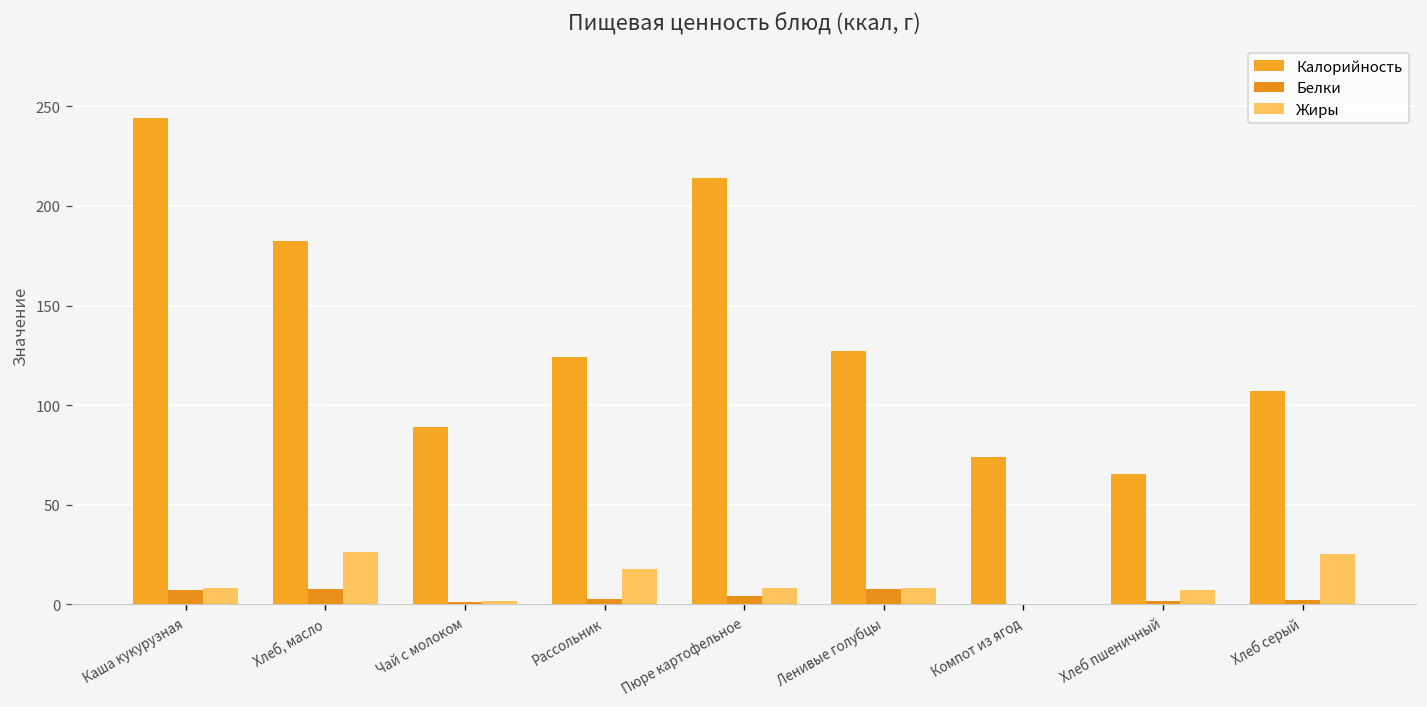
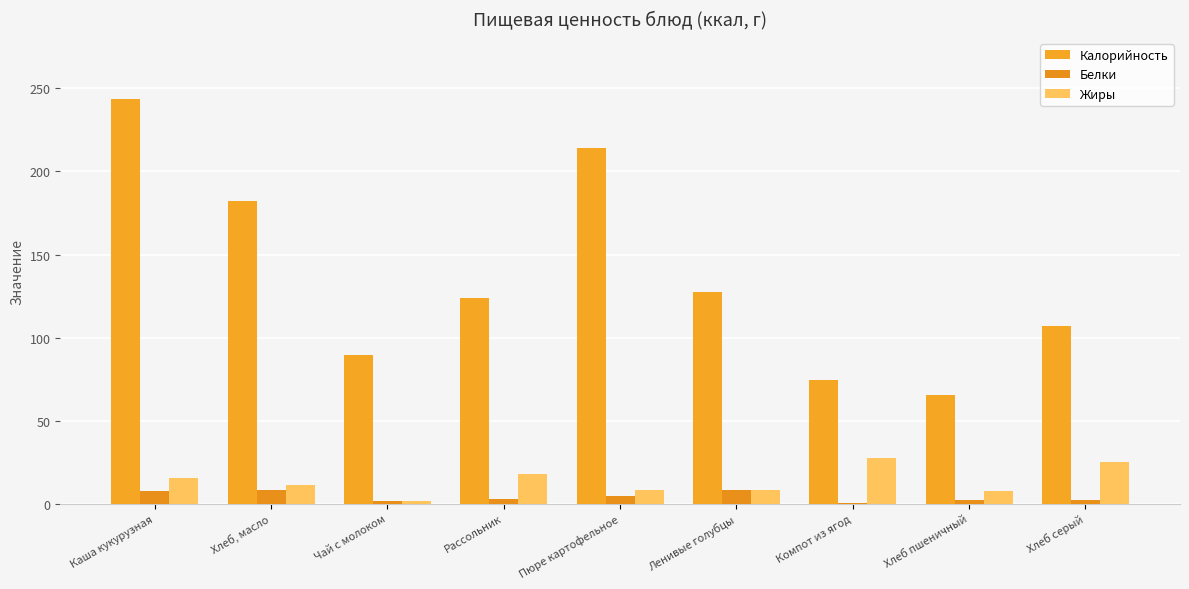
Жиры, Каша кукурузная: 8 -> 16
Жиры, Хлеб, масло: 26 -> 11
Жиры, Компот из ягод: 0 -> 28
